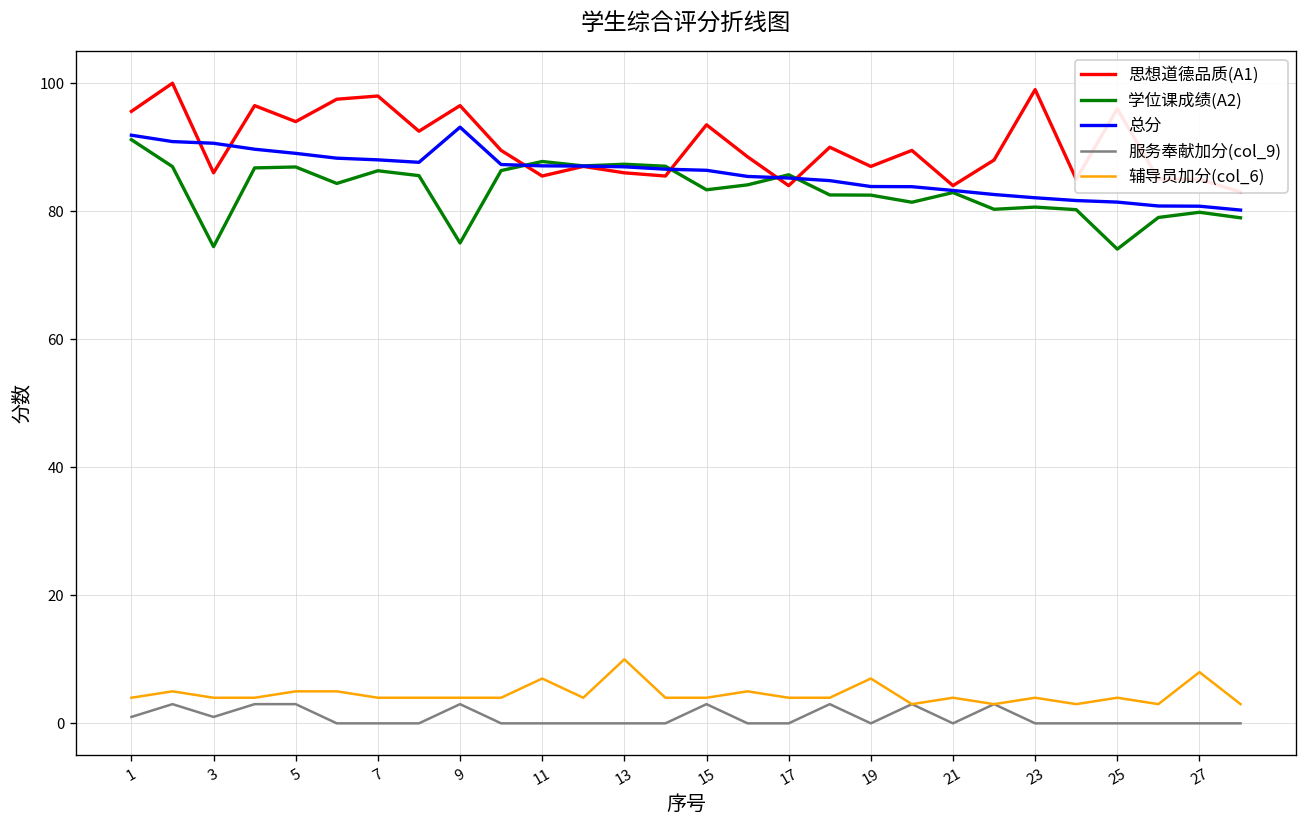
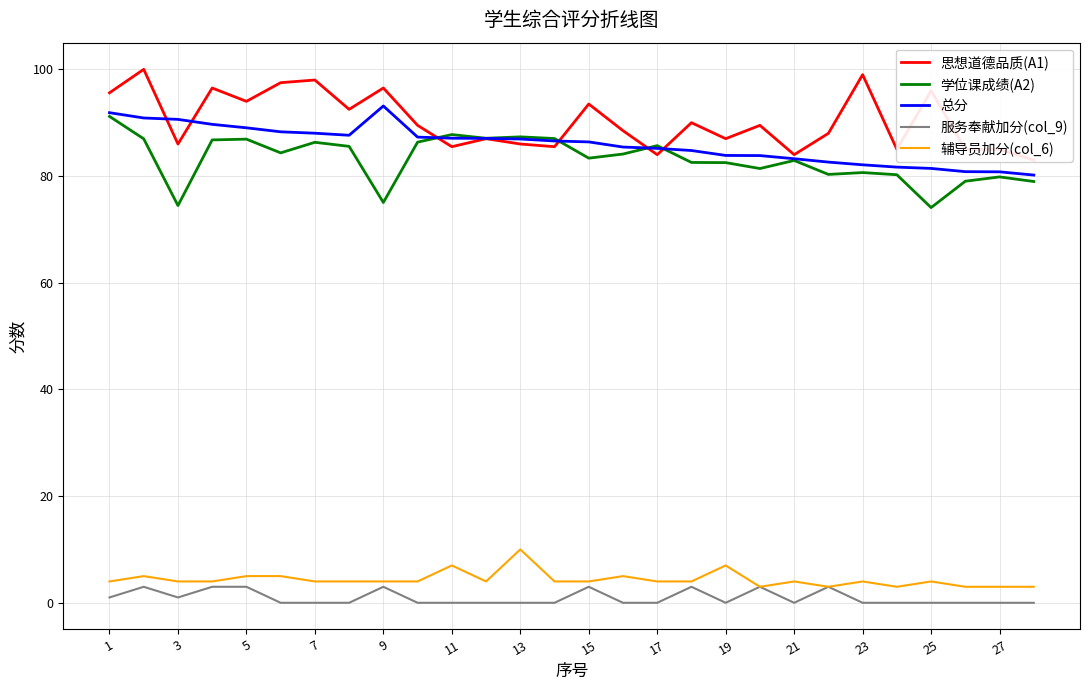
辅导员加分(col_6), 27: 8 -> 3
